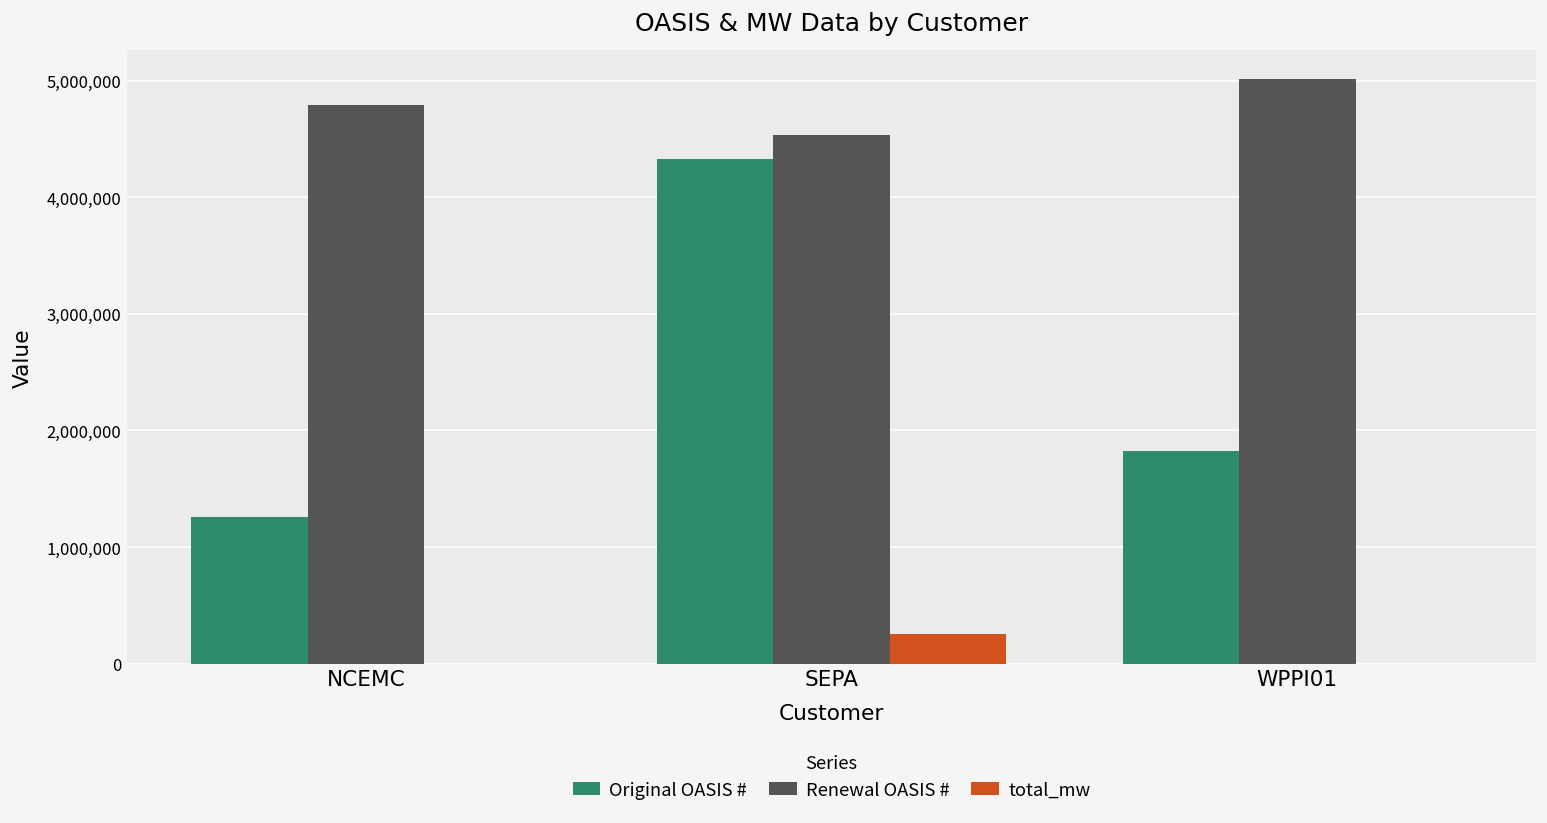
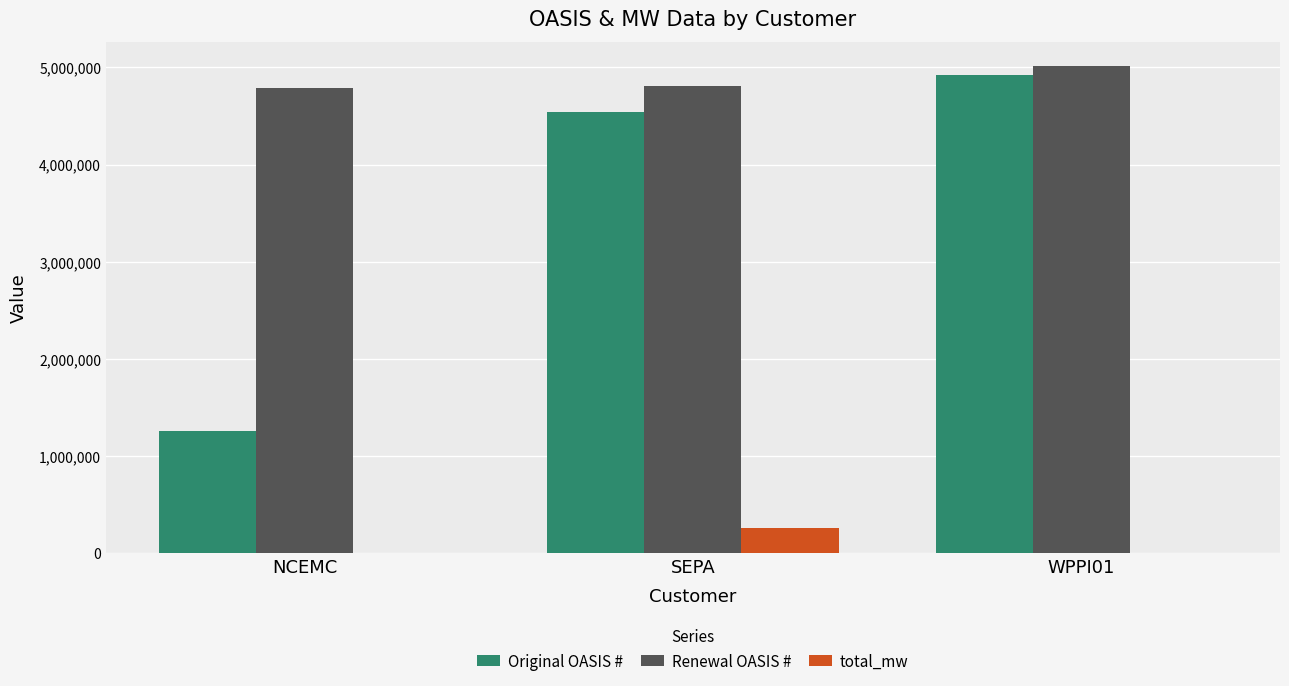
Original OASIS #, SEPA: 4,300,000 -> 4,500,000
Renewal OASIS #, SEPA: 4,500,000 -> 4,800,000
Original OASIS #, WPPI01: 1,800,000 -> 4,900,000
